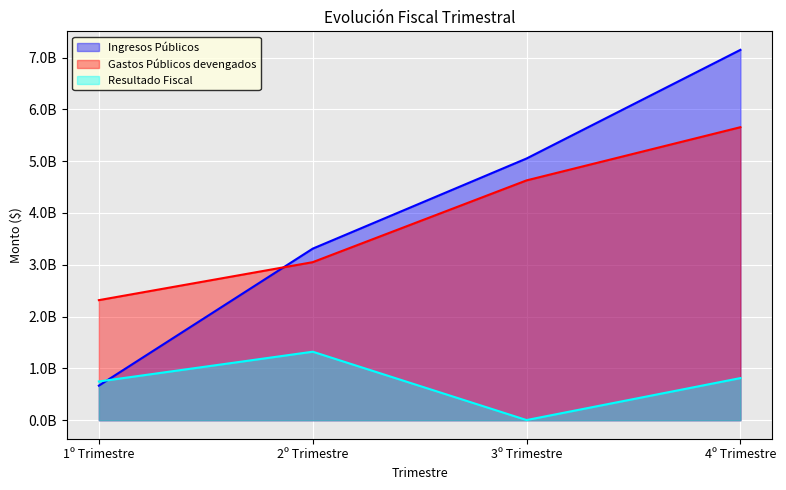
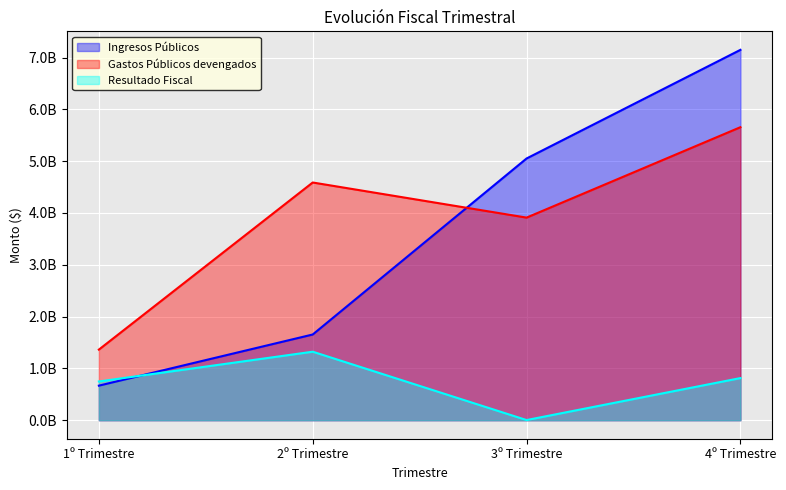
Gastos Públicos devengados, 1º Trimestre: 2300000000 -> 1400000000
Ingresos Públicos, 2º Trimestre: 3300000000 -> 1700000000
Gastos Públicos devengados, 2º Trimestre: 3100000000 -> 4600000000
Gastos Públicos devengados, 3º Trimestre: 4600000000 -> 3900000000
